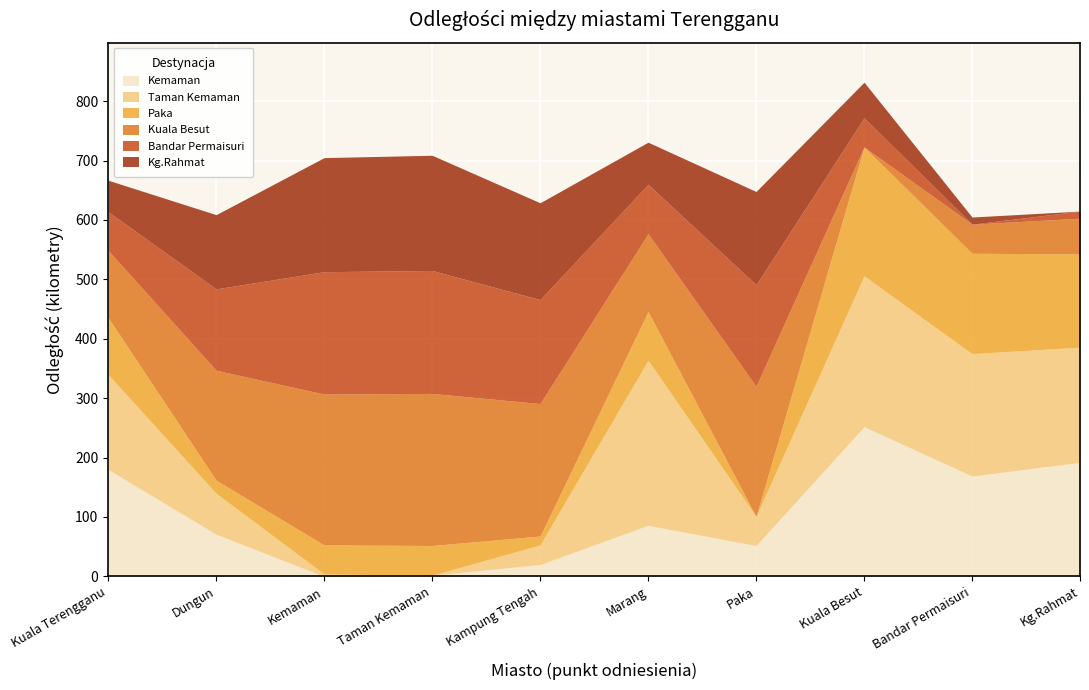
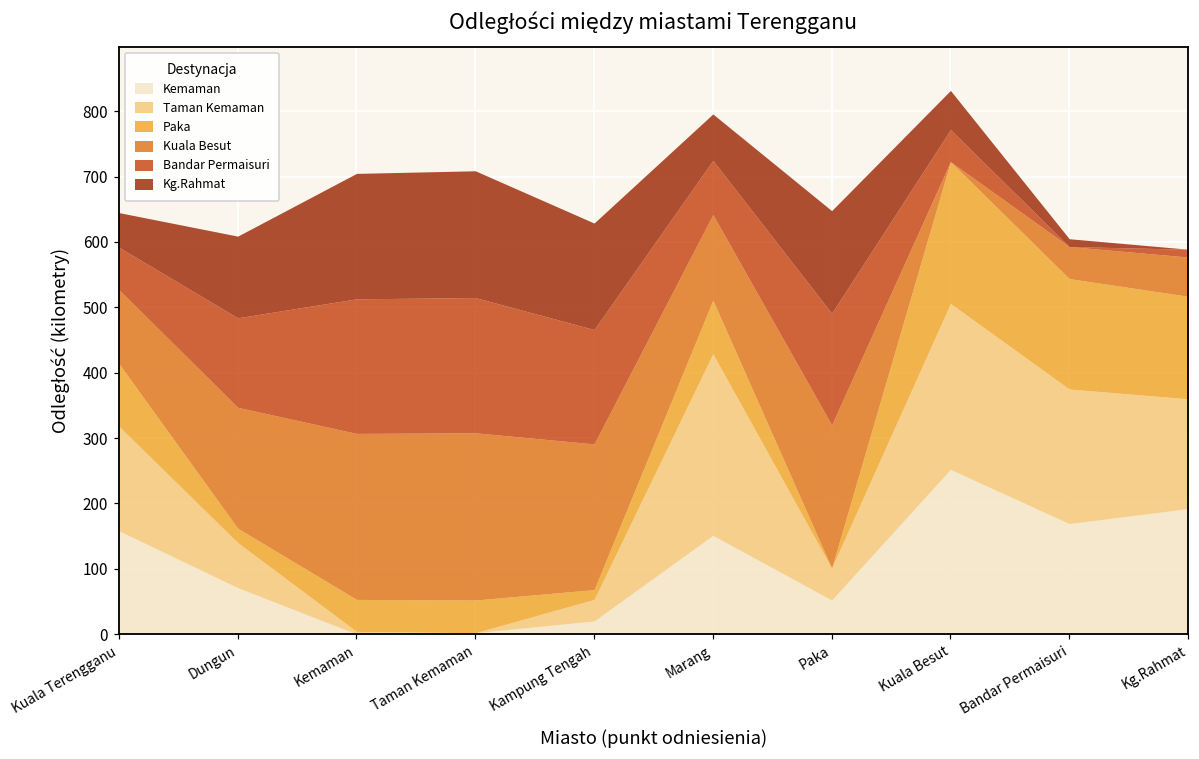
Kemaman, Kuala Terengganu: 180 -> 160
Kemaman, Marang: 90 -> 150
Taman Kemaman, Kg.Rahmat: 190 -> 170
